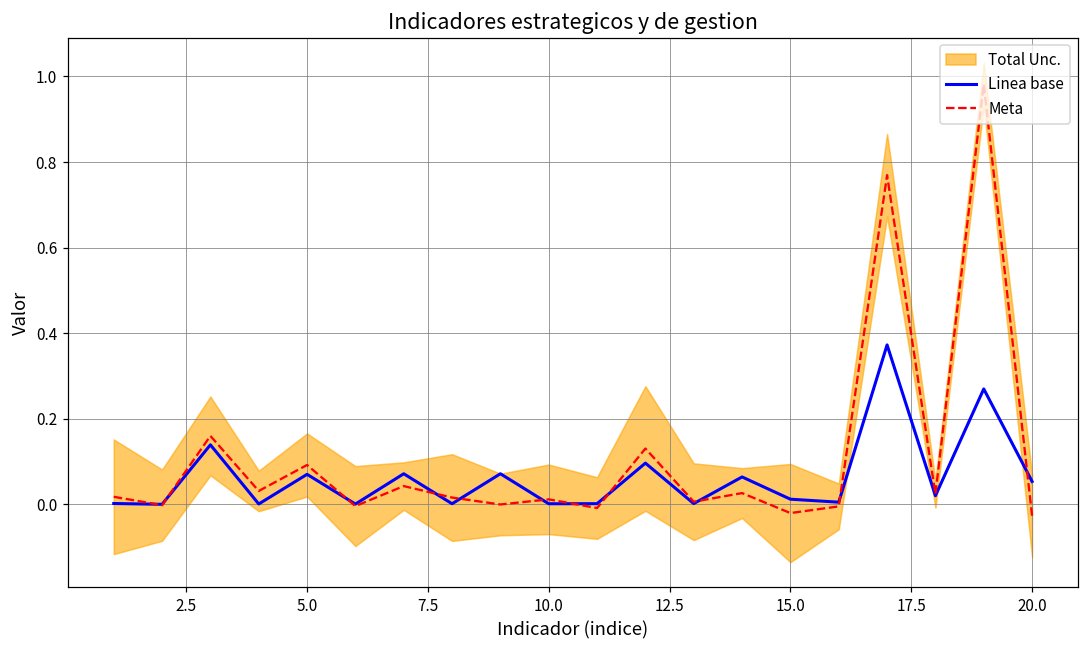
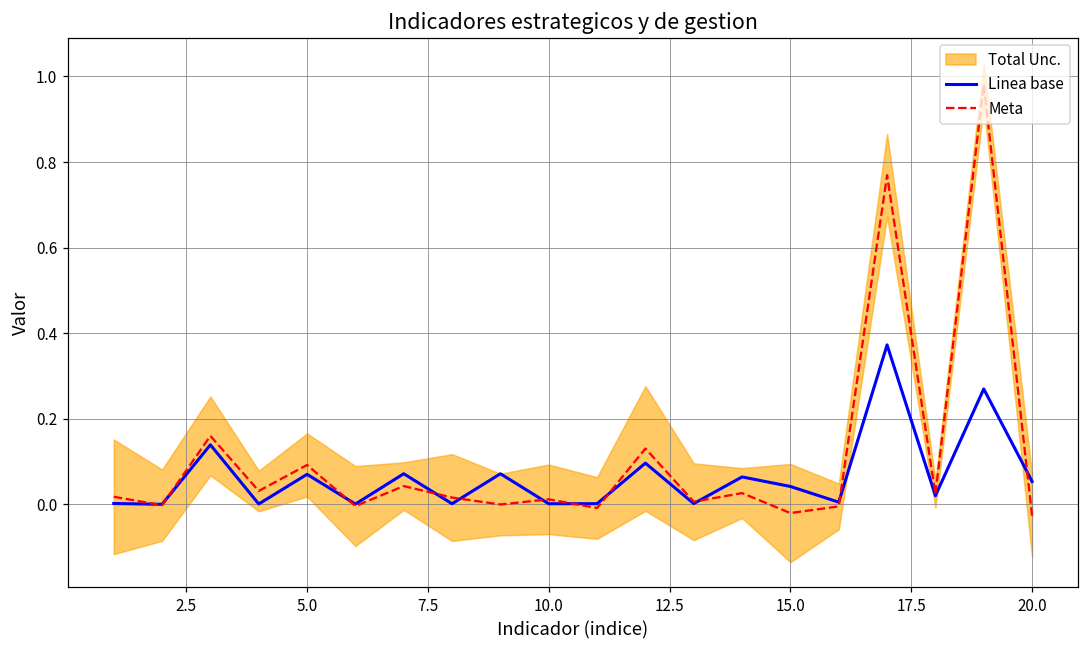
Linea base, 15.0: 0.01 -> 0.04
